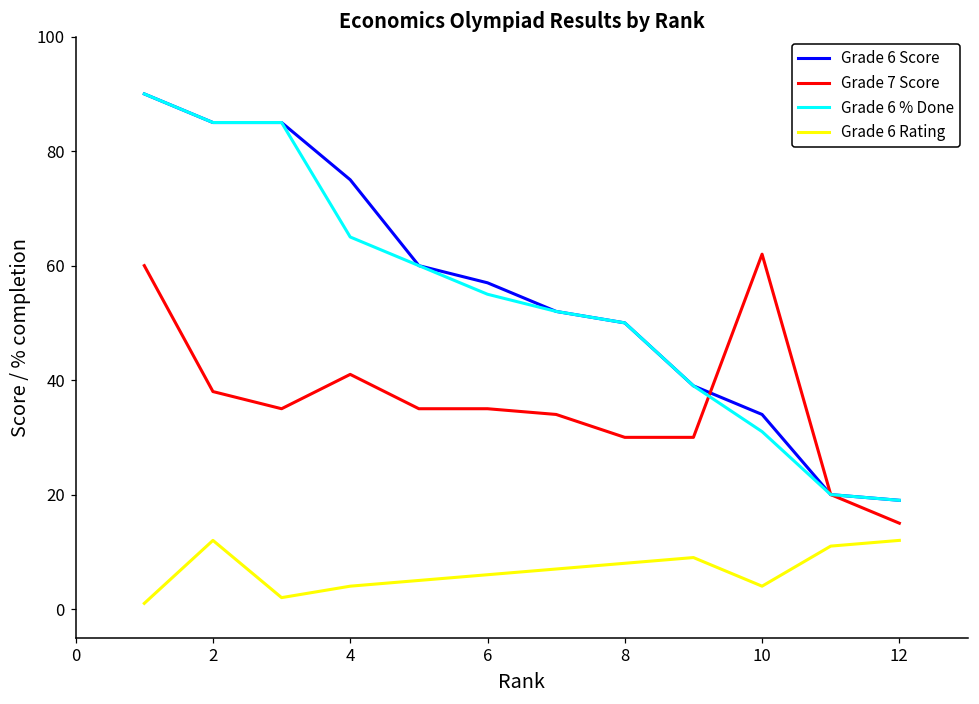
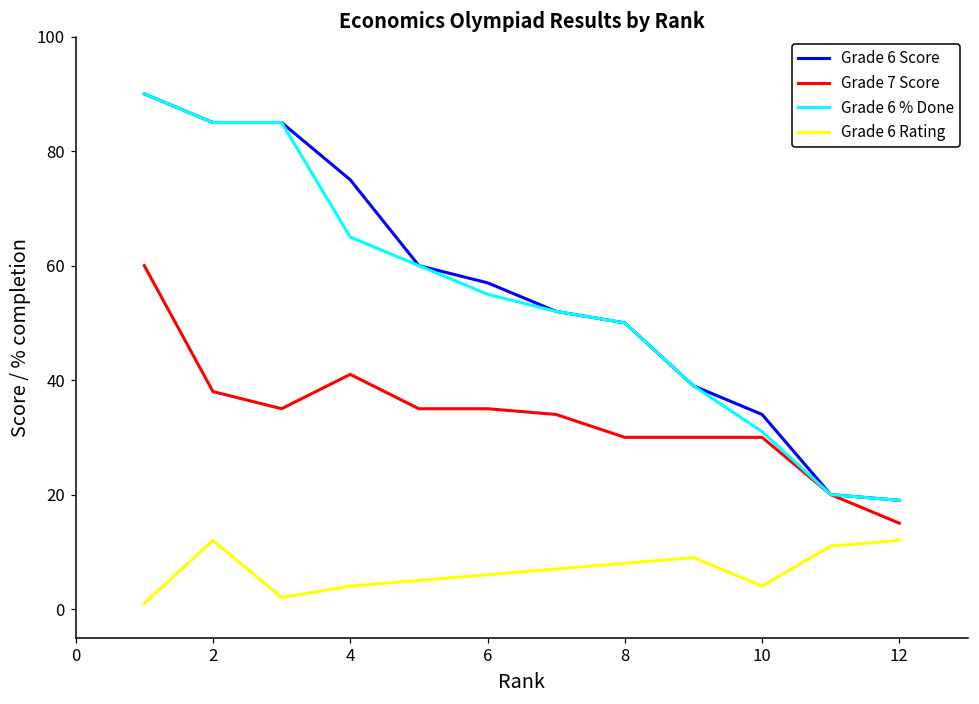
Grade 7 Score, 10: 62 -> 30
